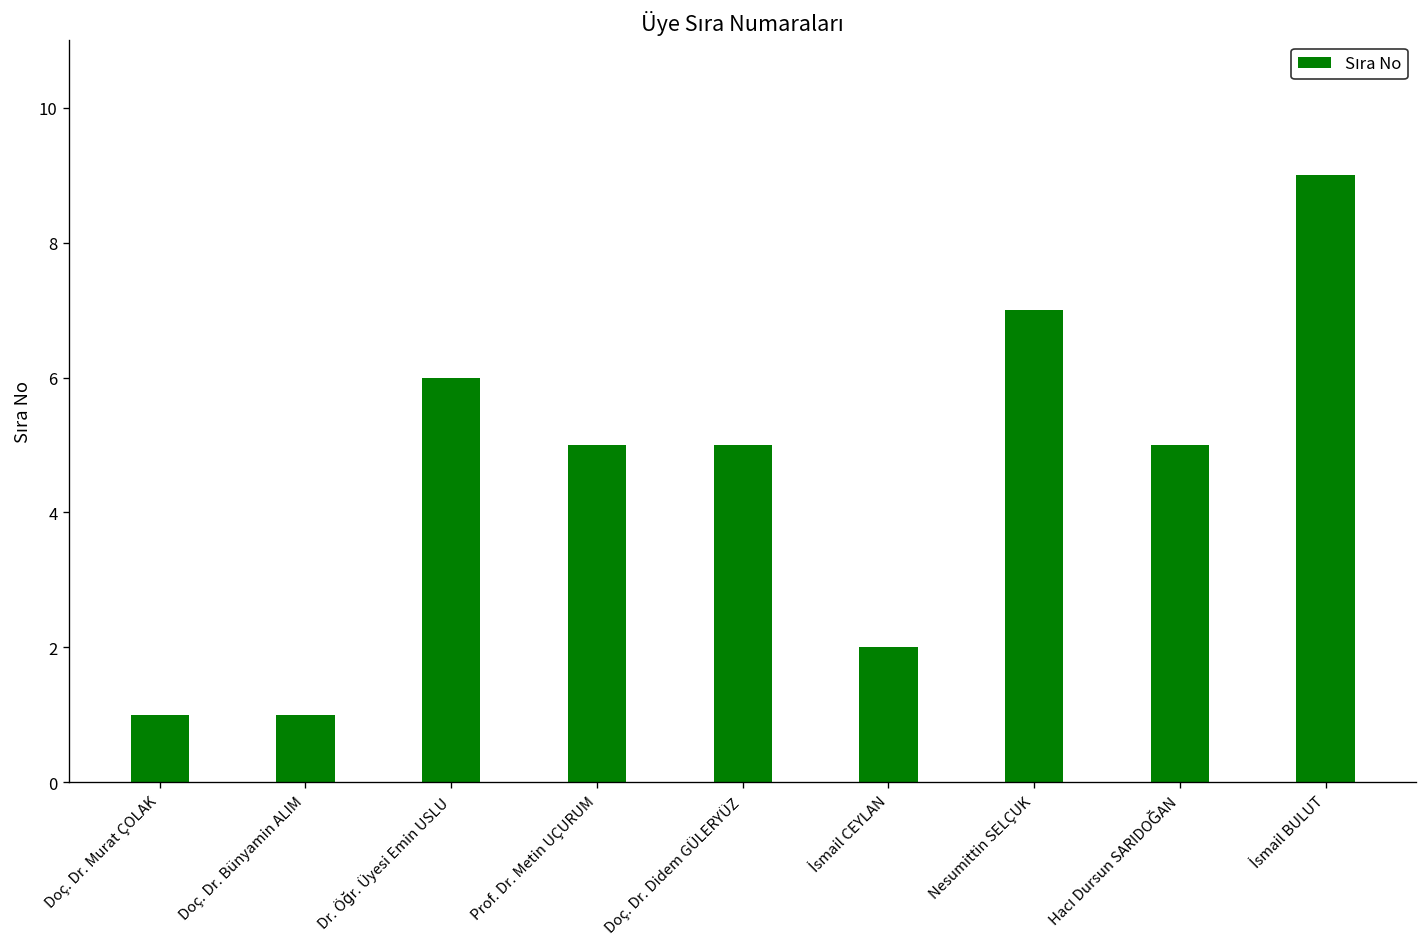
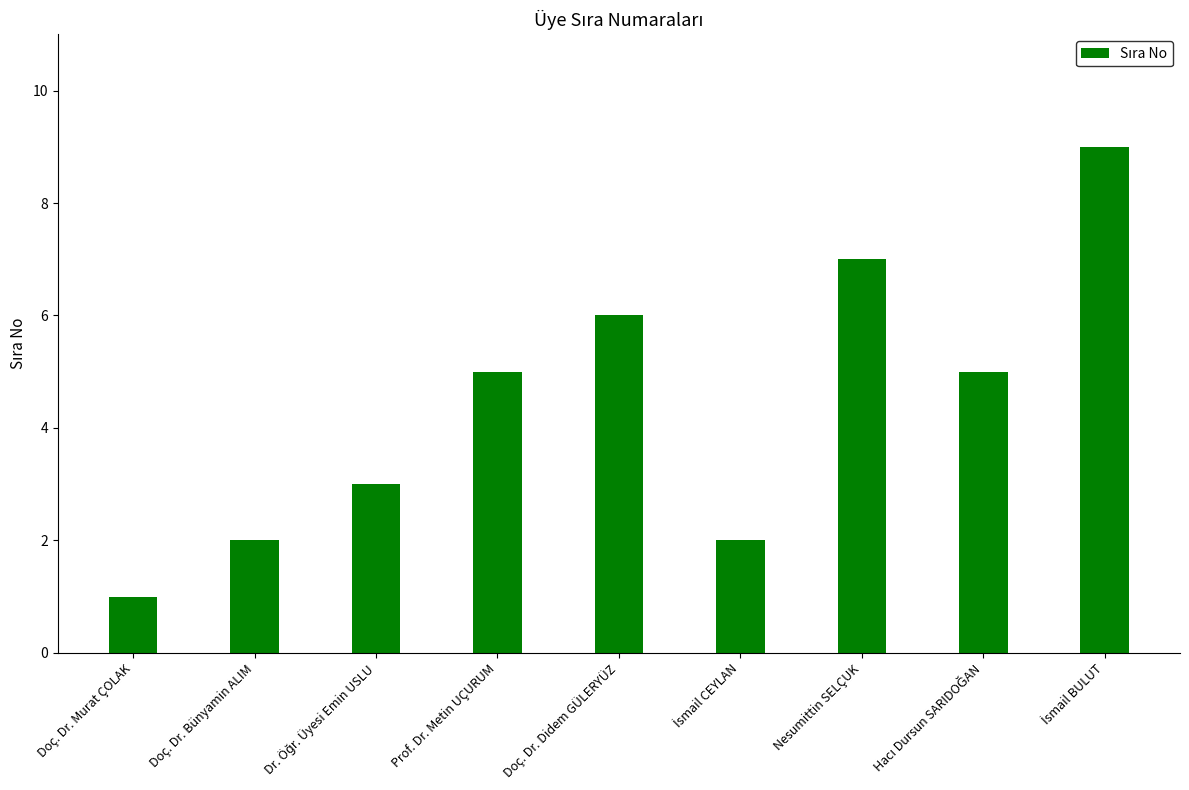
Doç. Dr. Bünyamin ALIM: 1 -> 2
Dr. Öğr. Üyesi Emin USLU: 6 -> 3
Doç. Dr. Didem GÜLERYÜZ: 5 -> 6
